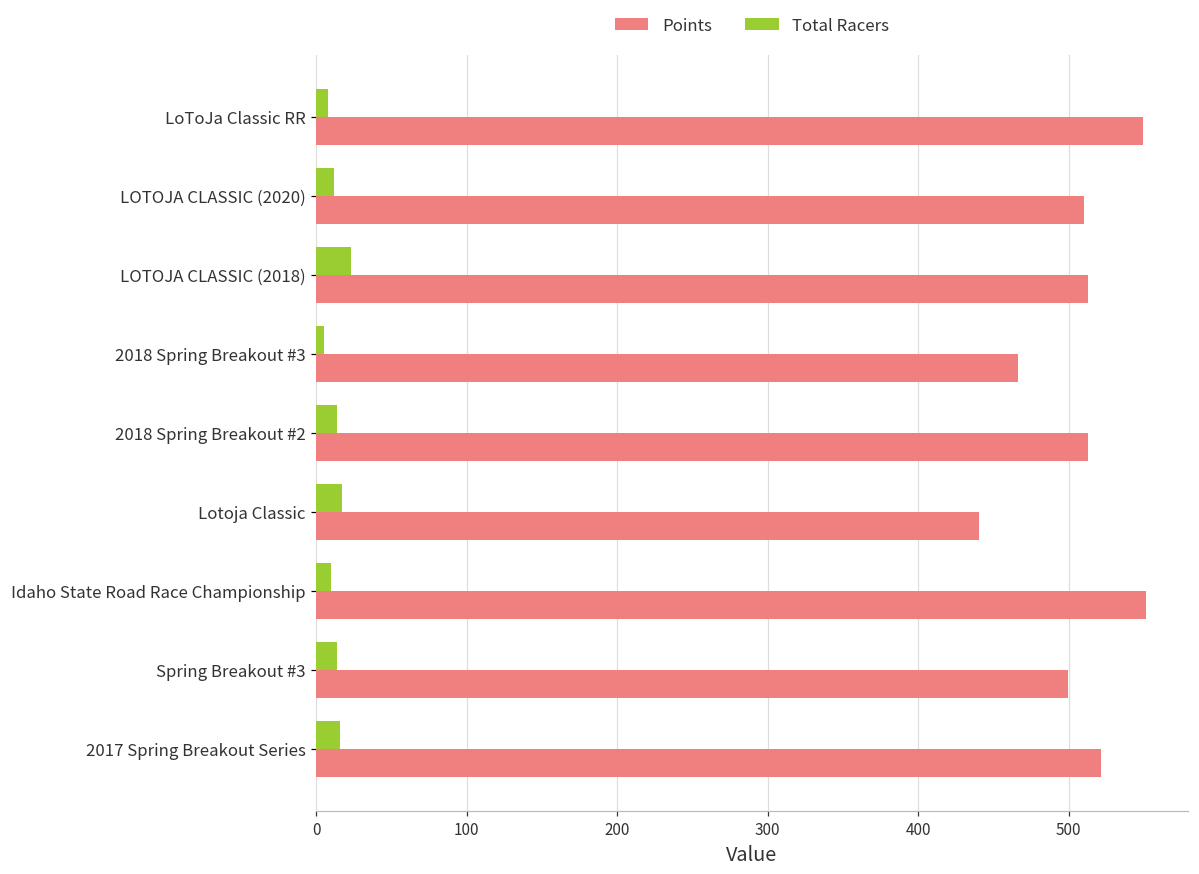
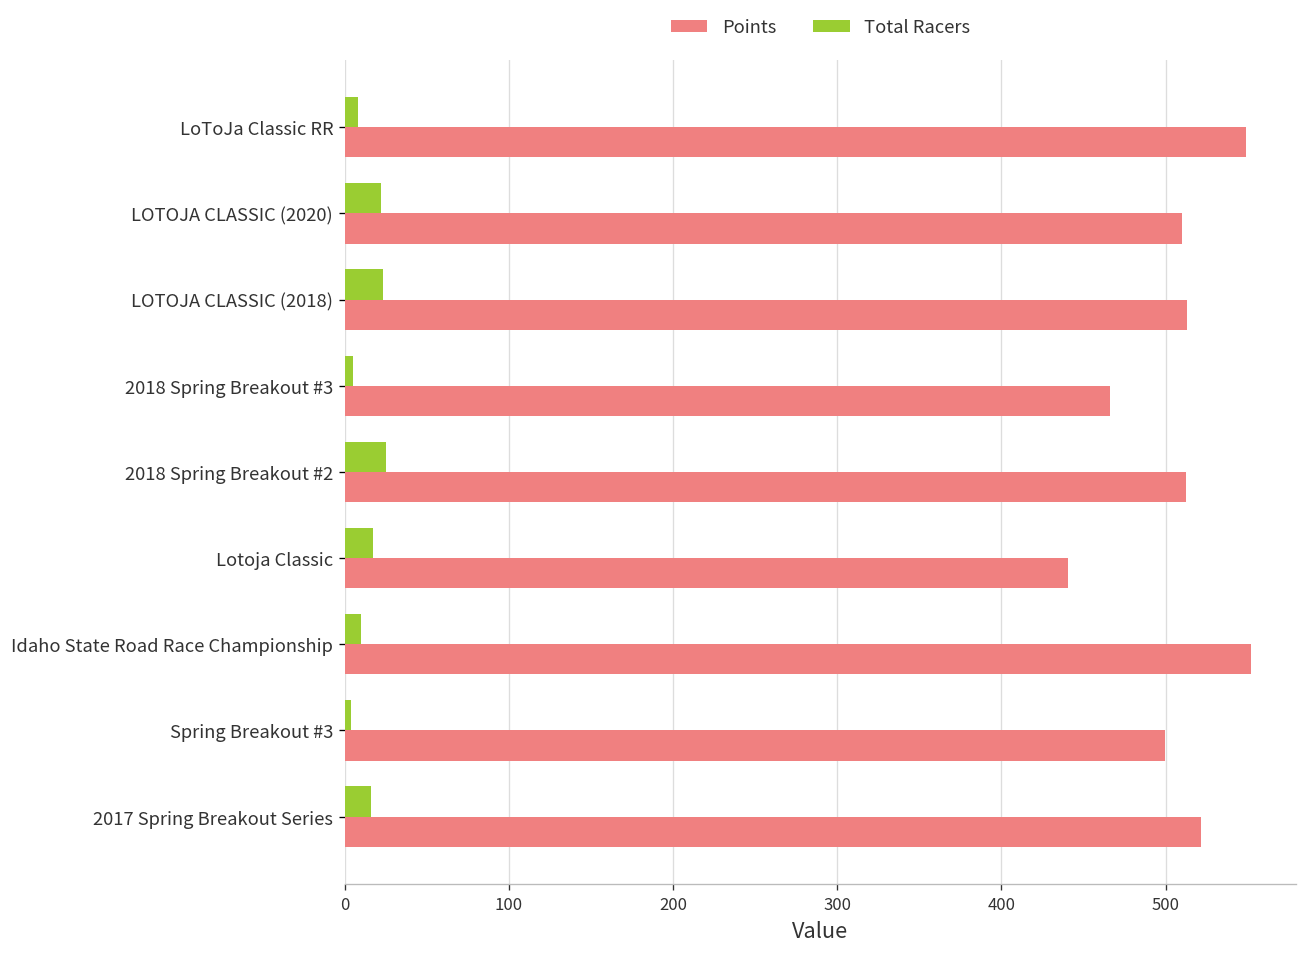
Total Racers, LOTOJA CLASSIC (2020): 12 -> 22
Total Racers, 2018 Spring Breakout #2: 14 -> 25
Total Racers, Spring Breakout #3: 14 -> 4
